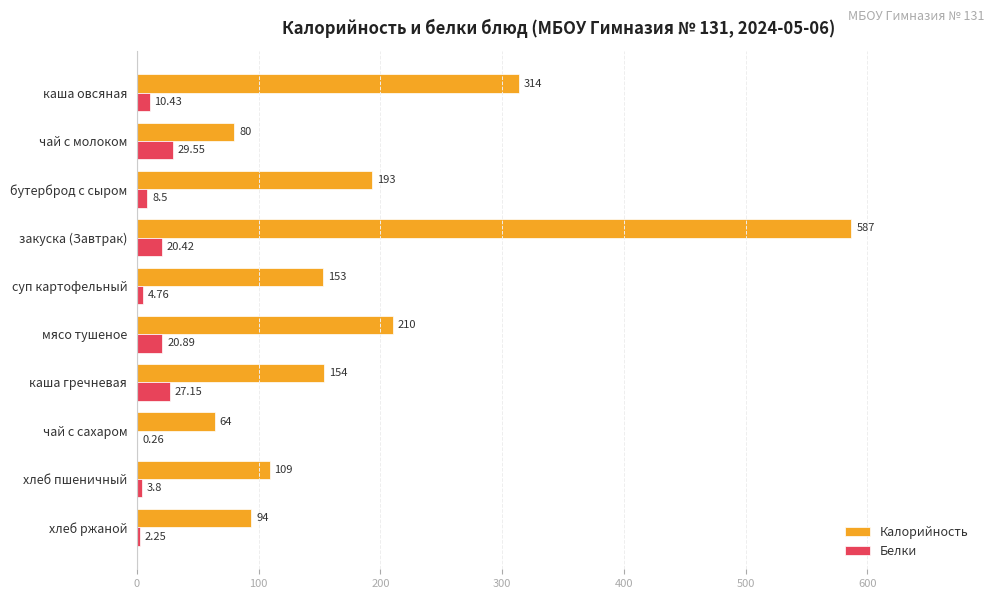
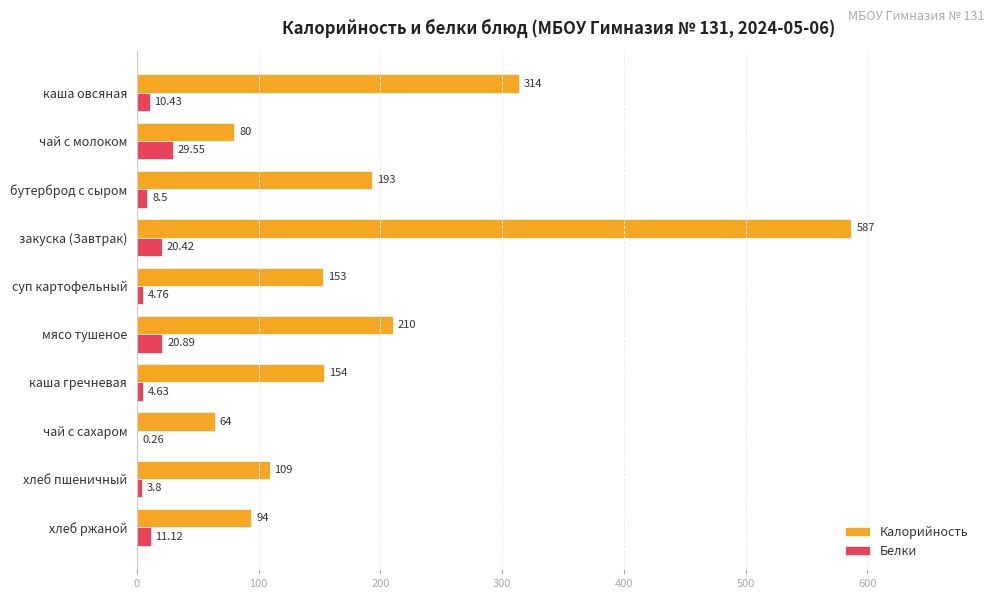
Белки, каша гречневая: 27.15 -> 4.63
Белки, хлеб ржаной: 2.25 -> 11.12
